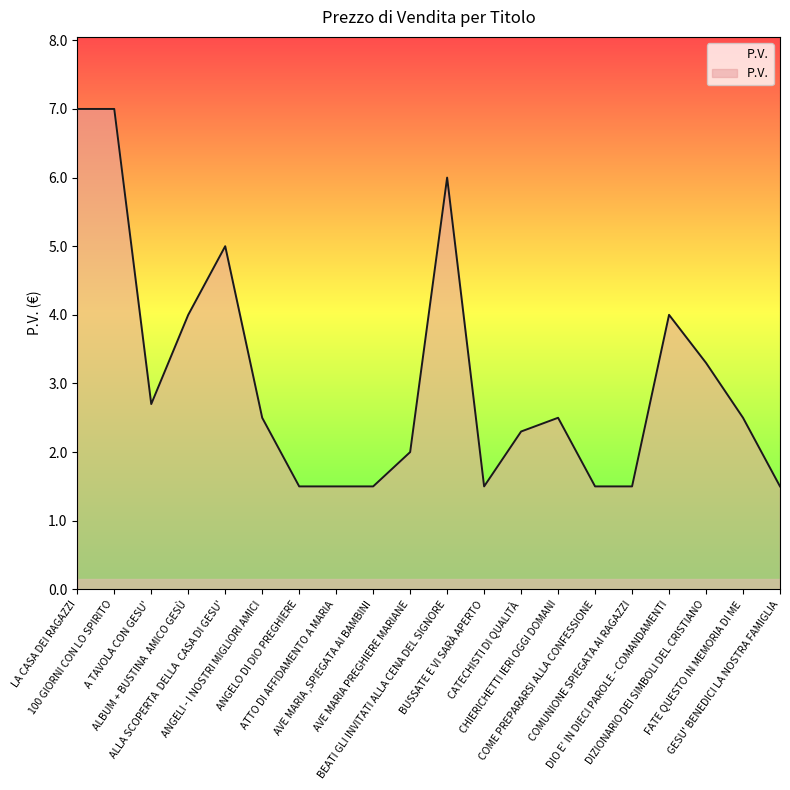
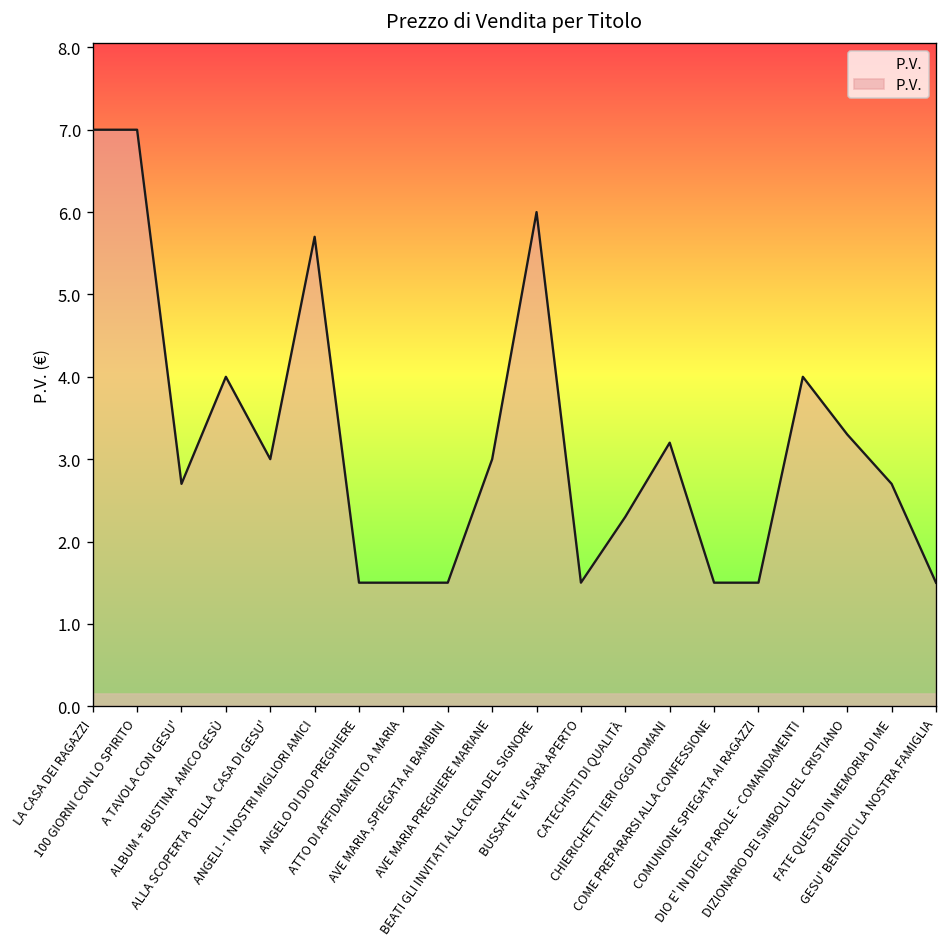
ALLA SCOPERTA DELLA CASA DI GESU': 5 -> 3
ANGELI - I NOSTRI MIGLIORI AMICI: 2.5 -> 5.7
AVE MARIA PREGHIERE MARIANE: 2 -> 3
CHIERICHETTI IERI OGGI DOMANI: 2.5 -> 3.2
FATE QUESTO IN MEMORIA DI ME: 2.5 -> 2.7
